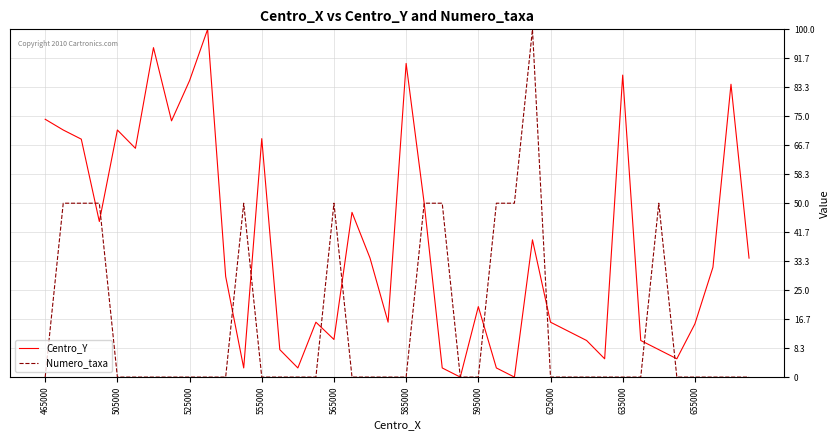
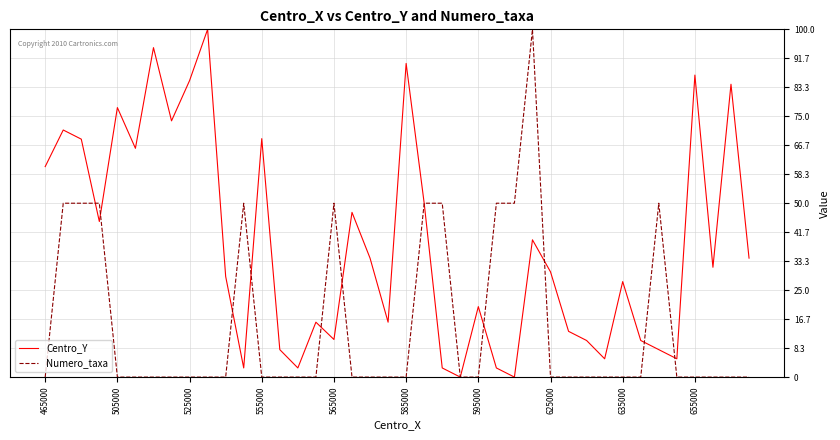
Centro_Y, 465000: 74 -> 61
Centro_Y, 505000: 71 -> 77
Centro_Y, 625000: 16 -> 30
Centro_Y, 635000: 87 -> 27
Centro_Y, 655000: 15 -> 87
